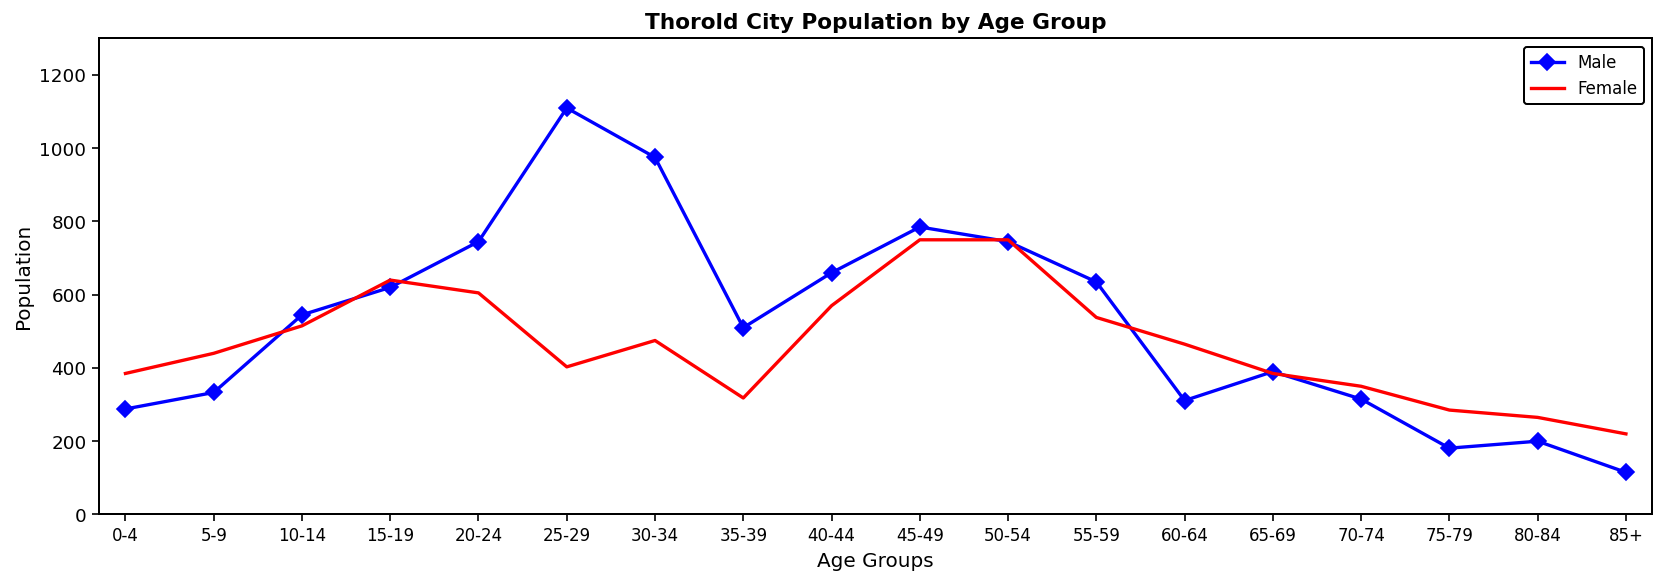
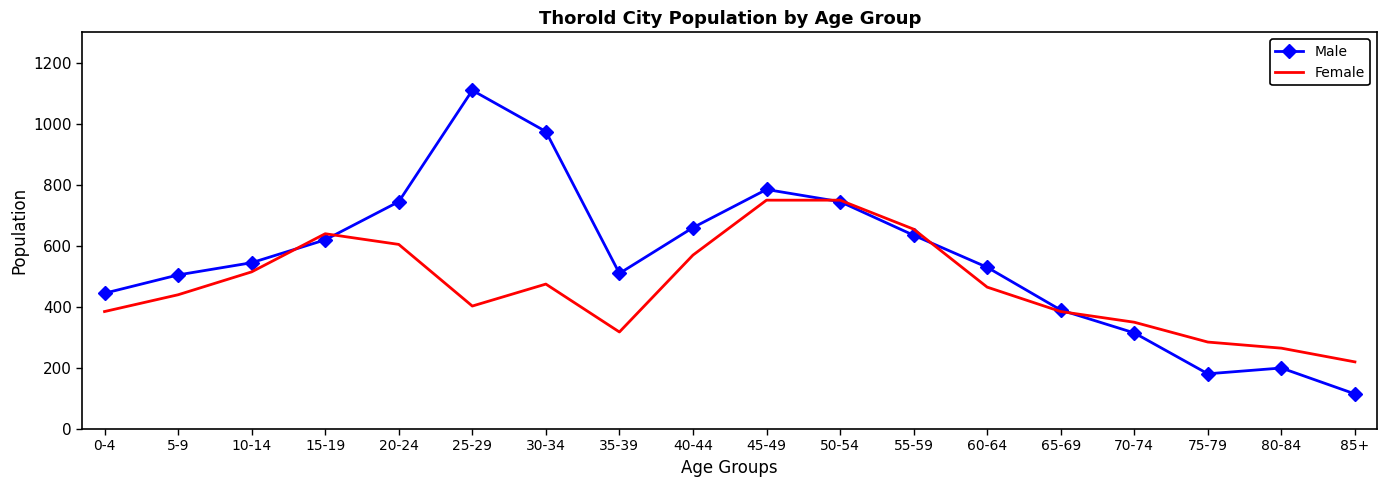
Male, 0-4: 290 -> 450
Male, 5-9: 330 -> 510
Female, 55-59: 540 -> 660
Male, 60-64: 310 -> 530
